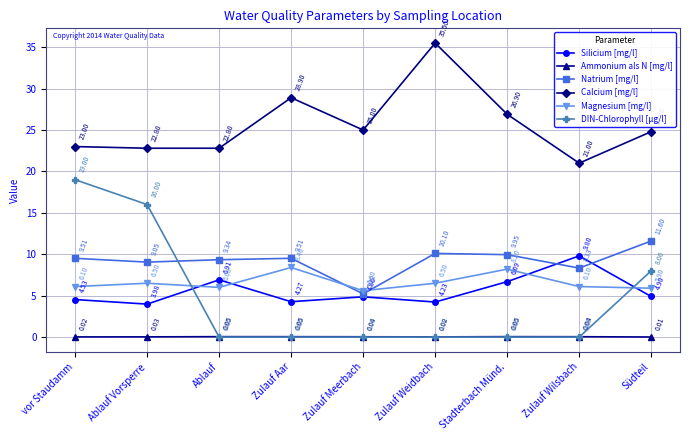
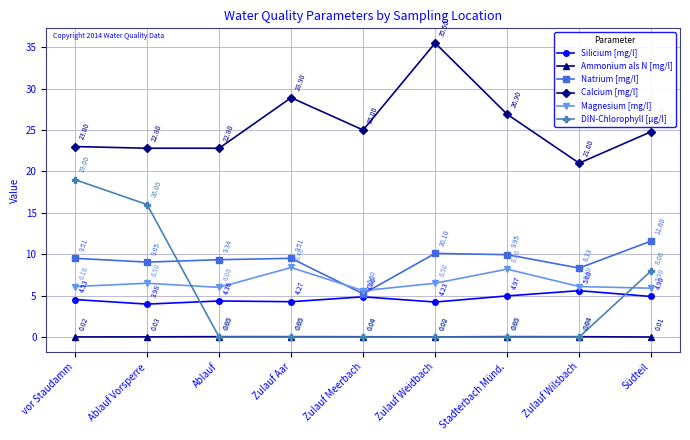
Silicium [mg/l], Ablauf: 6.91 -> 4.36
Silicium [mg/l], Stadterbach Münd.: 6.69 -> 4.97
Silicium [mg/l], Zulauf Wilsbach: 9.80 -> 5.60
